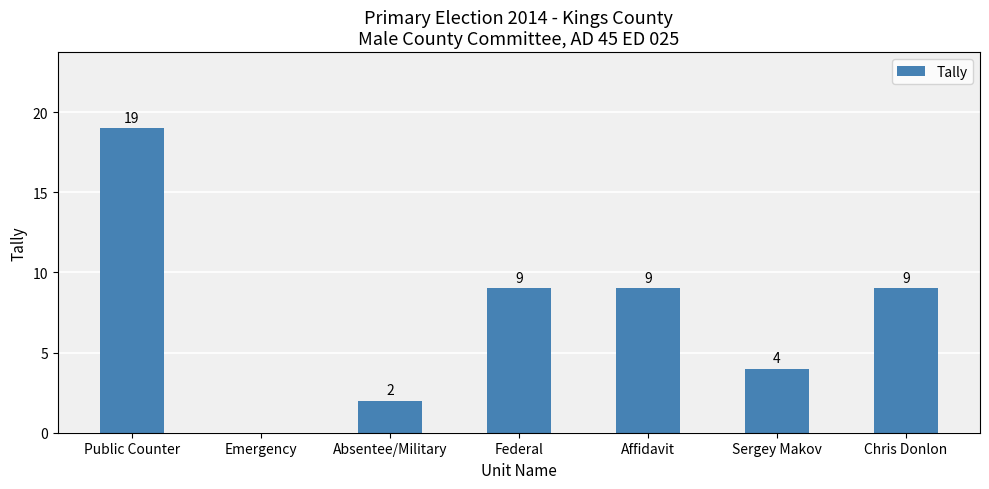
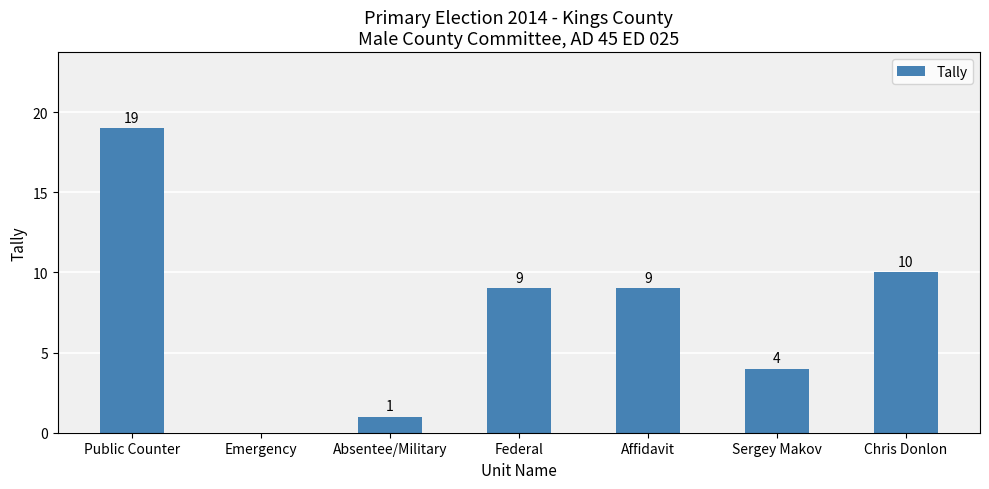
Absentee/Military: 2 -> 1
Chris Donlon: 9 -> 10
